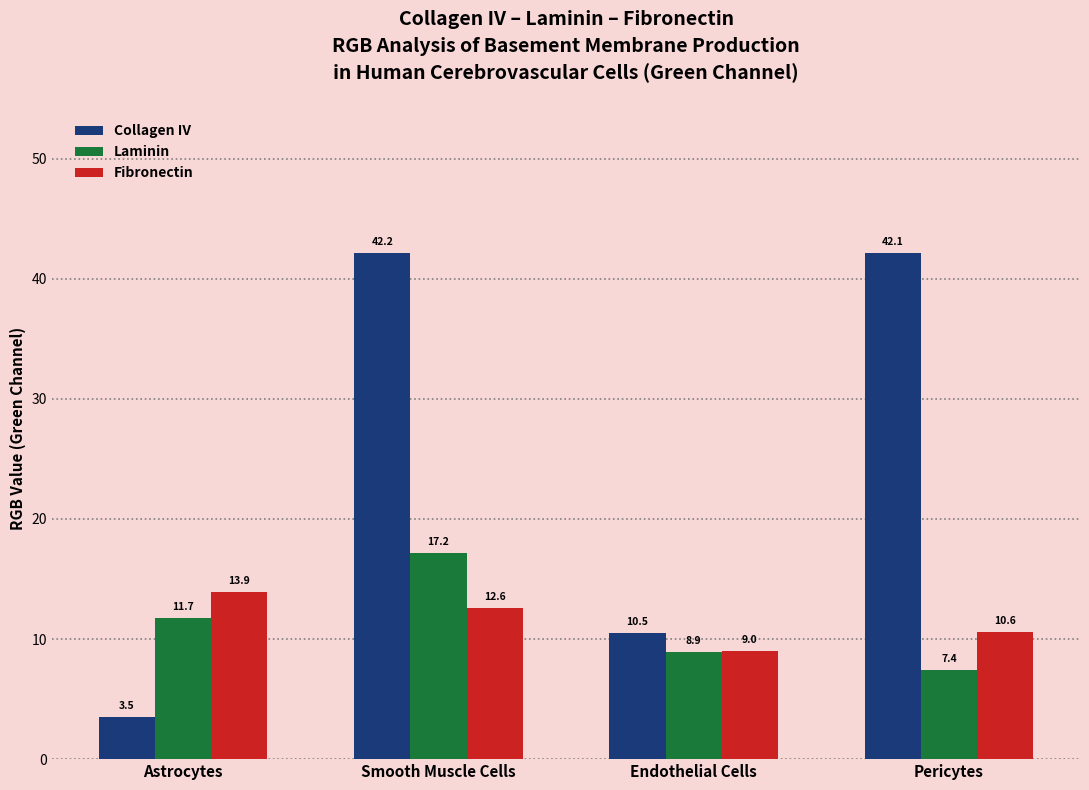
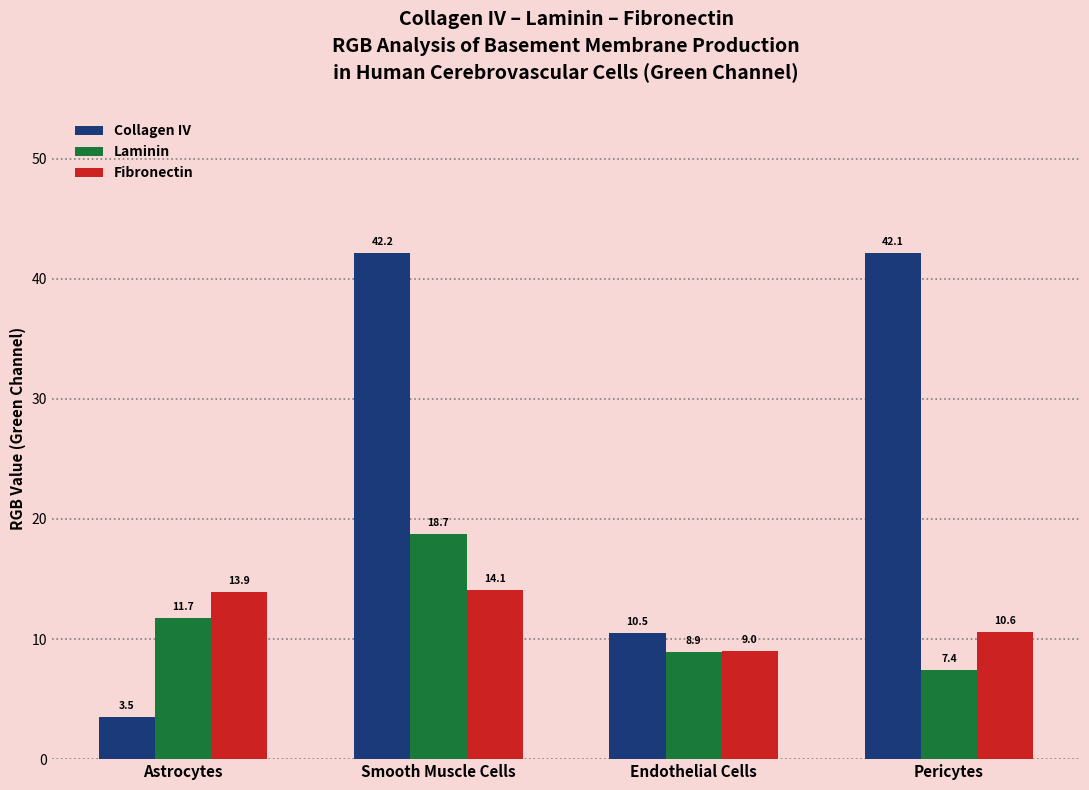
Laminin, Smooth Muscle Cells: 17.2 -> 18.7
Fibronectin, Smooth Muscle Cells: 12.6 -> 14.1
